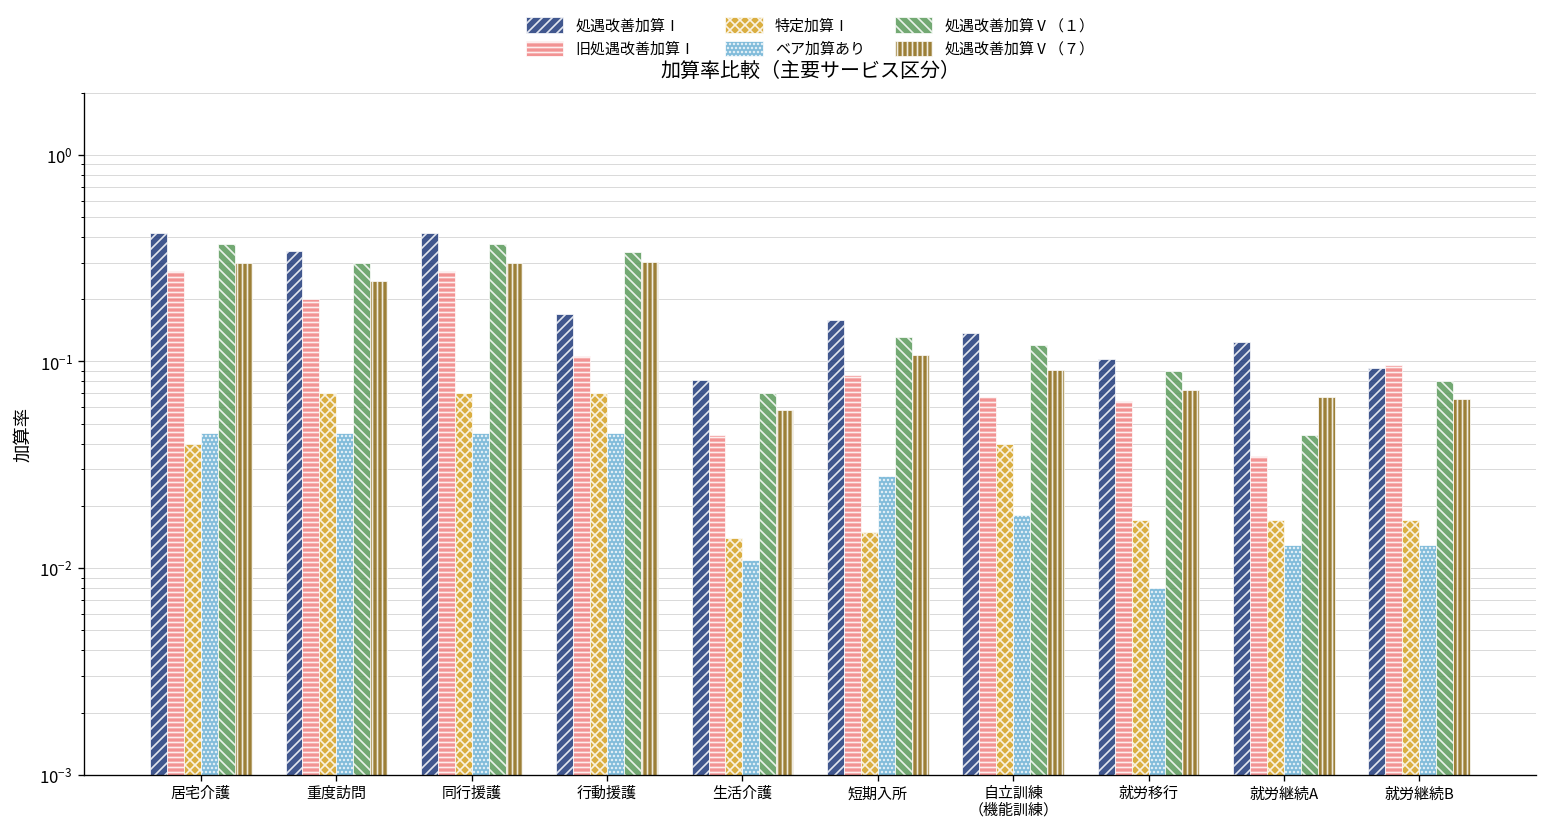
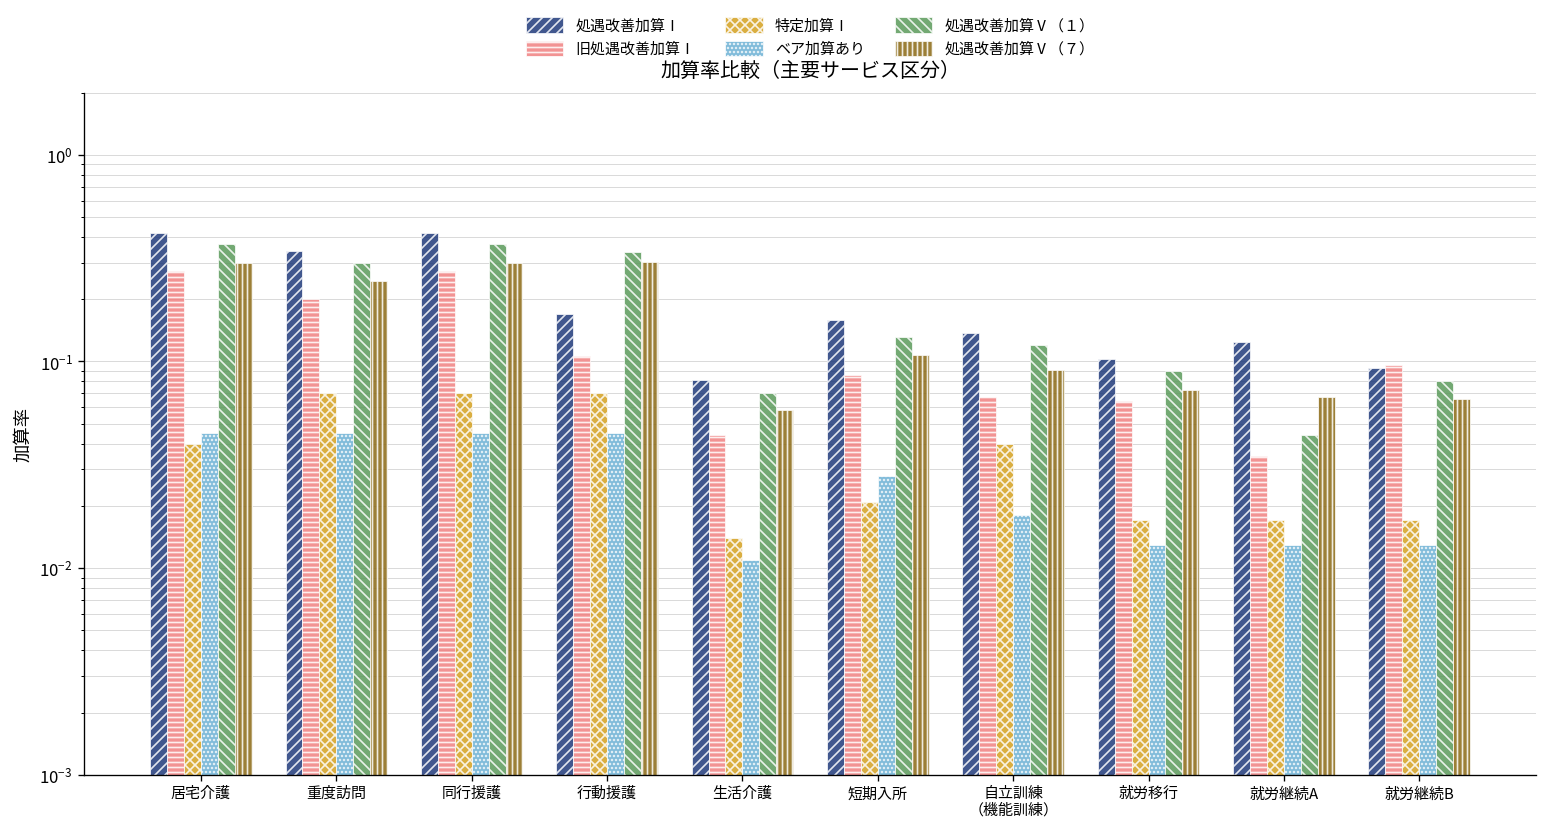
特定加算Ⅰ, 短期入所: 0.015 -> 0.021
ベア加算あり, 就労移行: 0.008 -> 0.013
